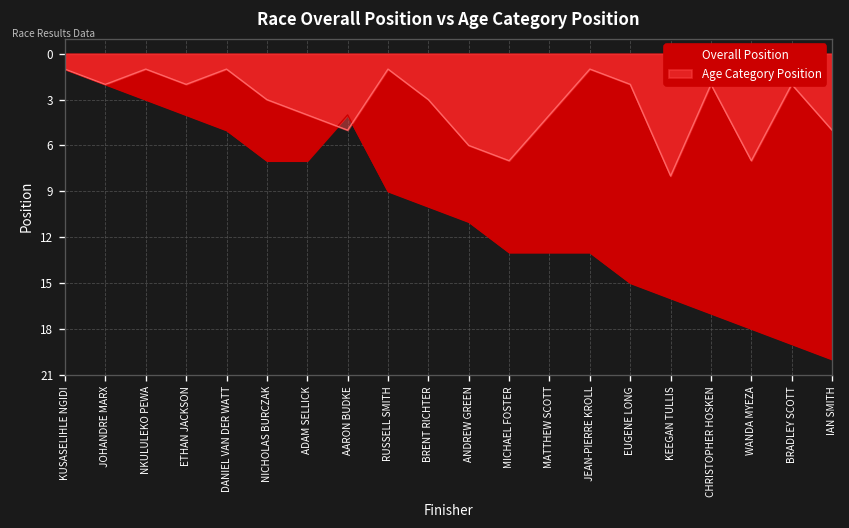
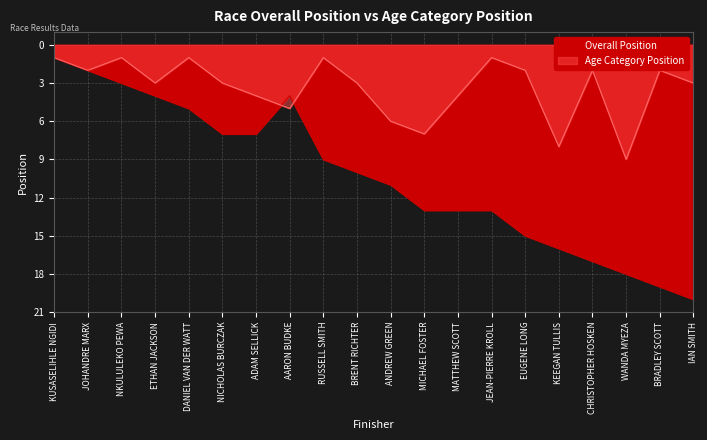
Age Category Position, ETHAN JACKSON: 2 -> 3
Age Category Position, WANDA MYEZA: 7 -> 9
Age Category Position, IAN SMITH: 5 -> 3
